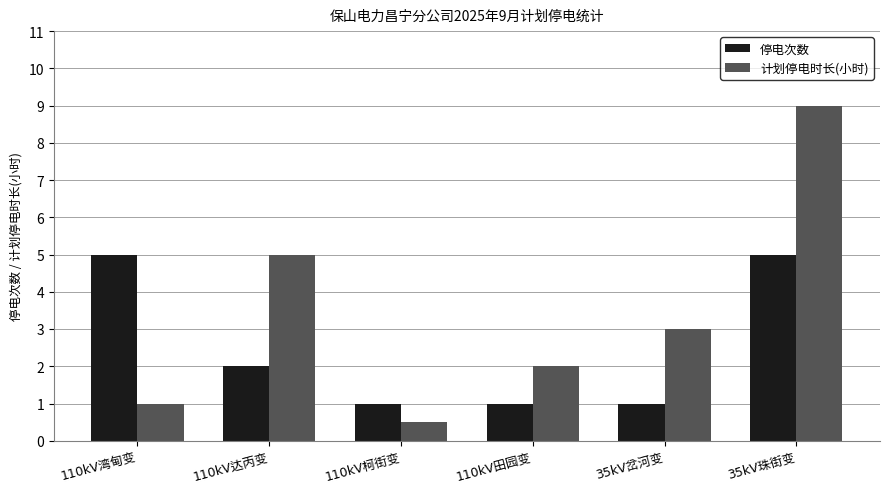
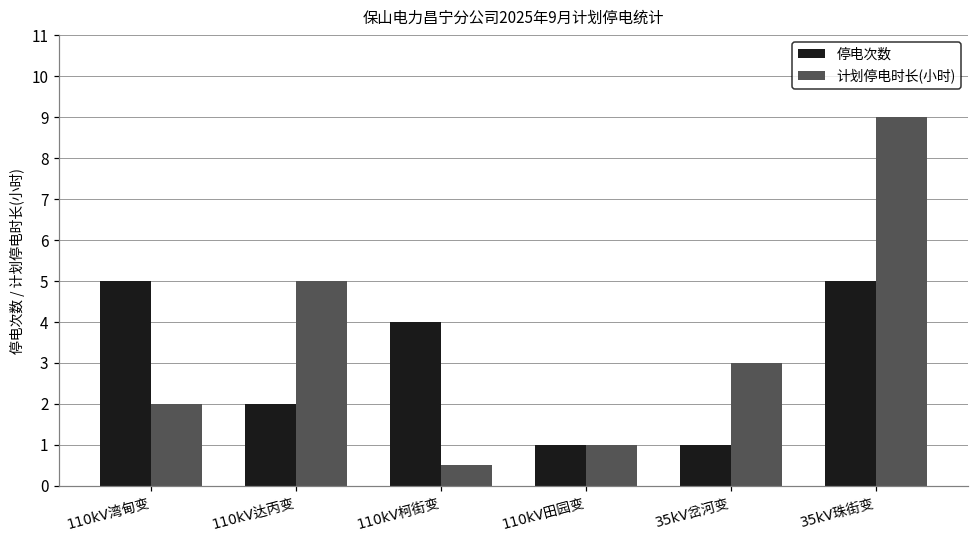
计划停电时长(小时), 110kV湾甸变: 1 -> 2
停电次数, 110kV柯街变: 1 -> 4
计划停电时长(小时), 110kV田园变: 2 -> 1
